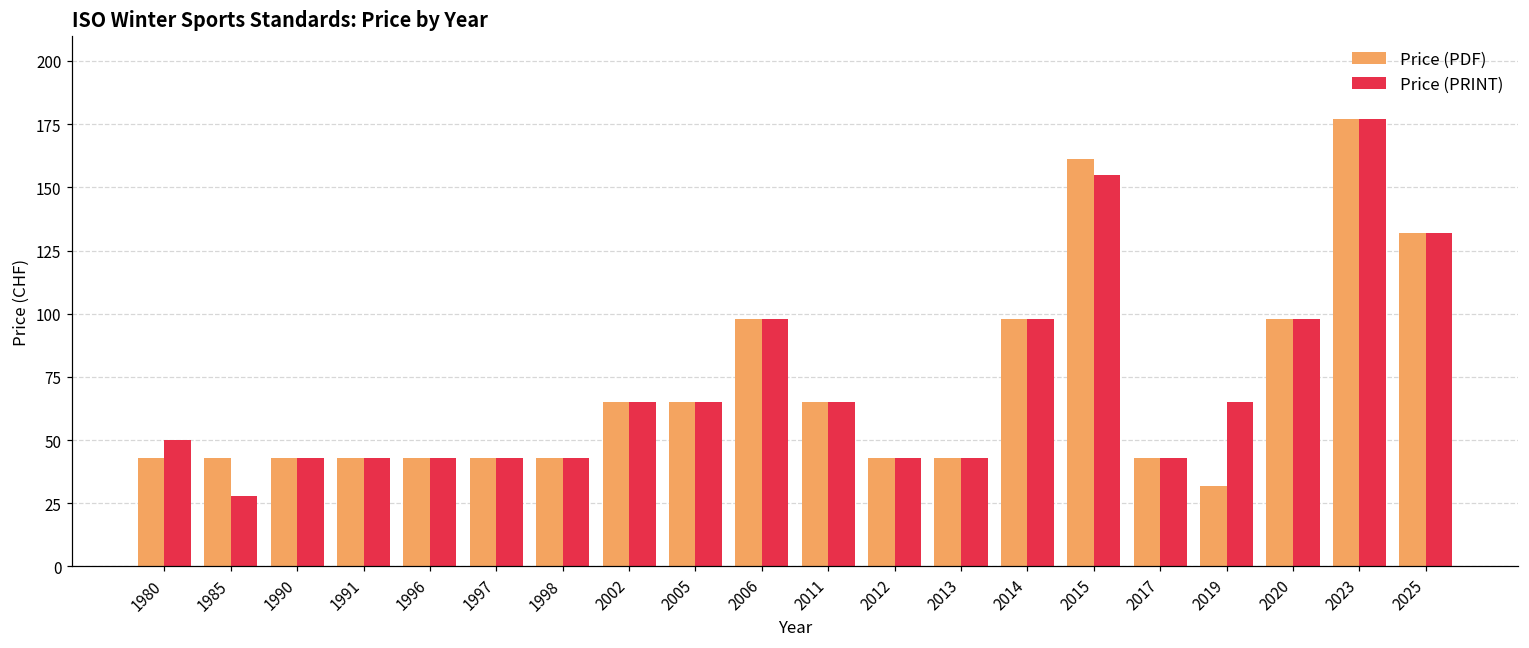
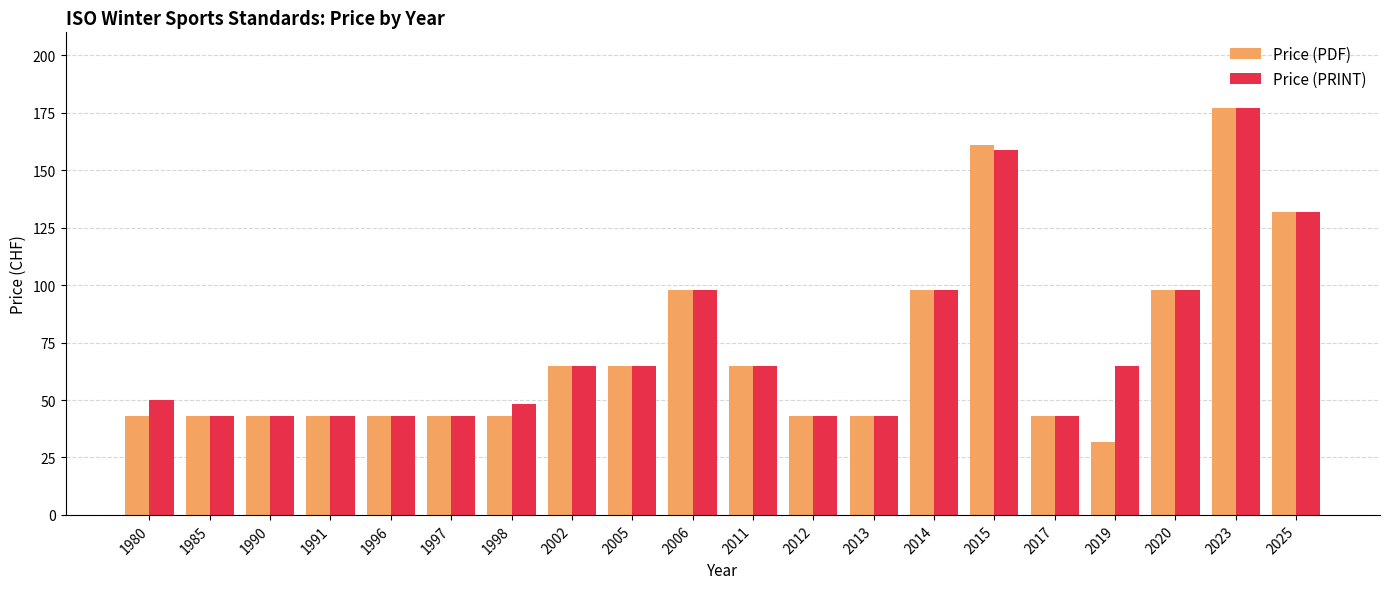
Price (PRINT), 1985: 28 -> 43
Price (PRINT), 1998: 43 -> 48
Price (PRINT), 2015: 155 -> 159
